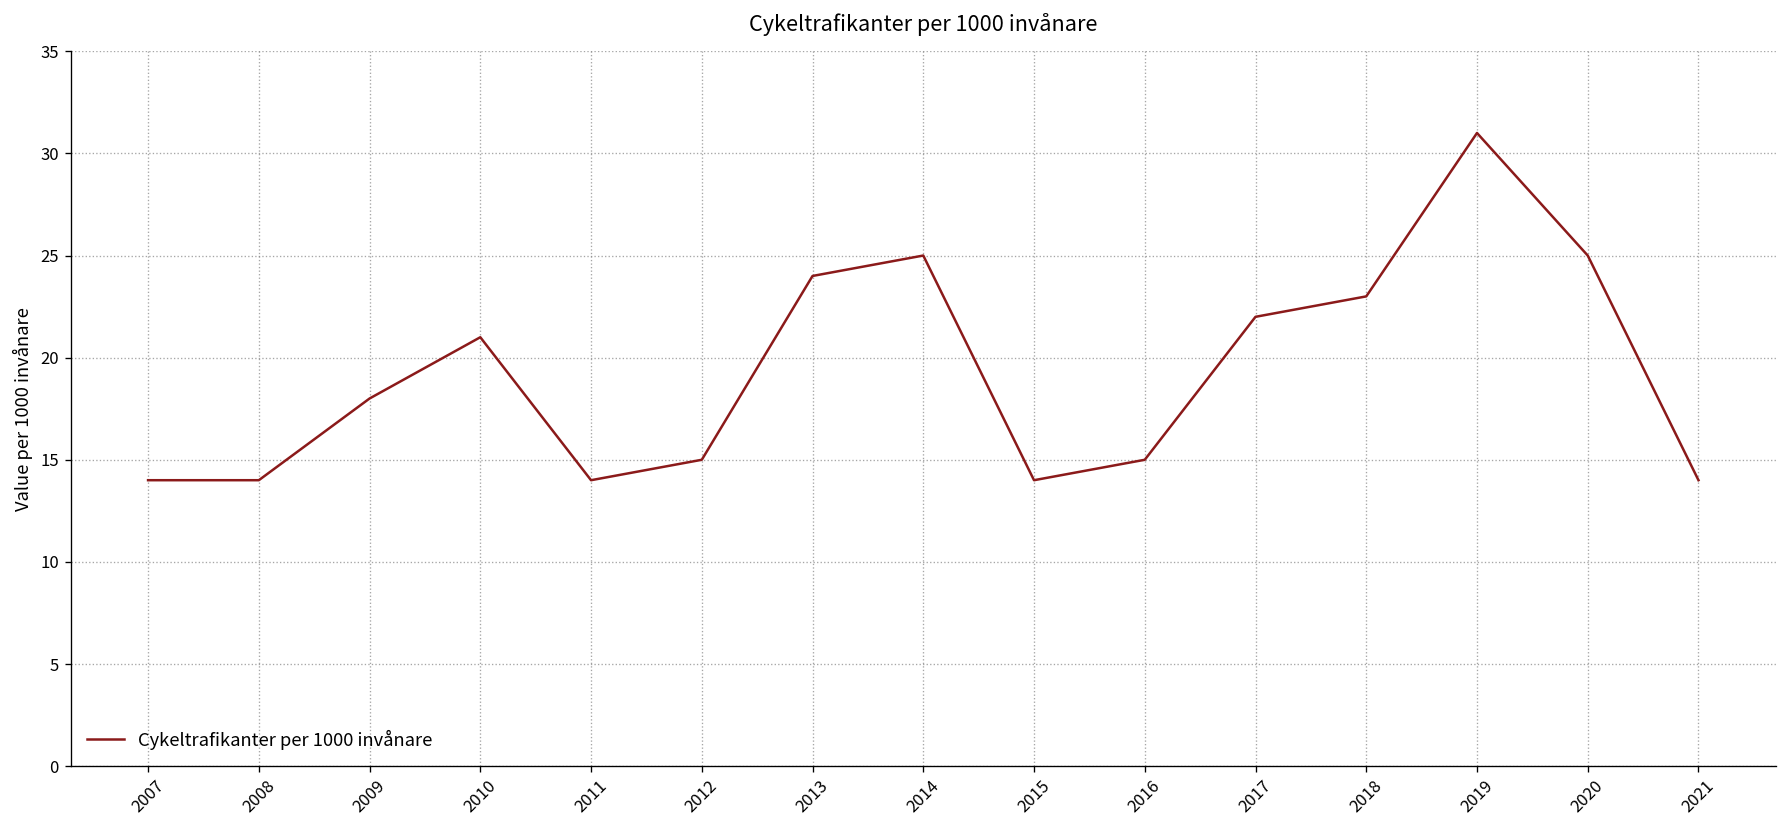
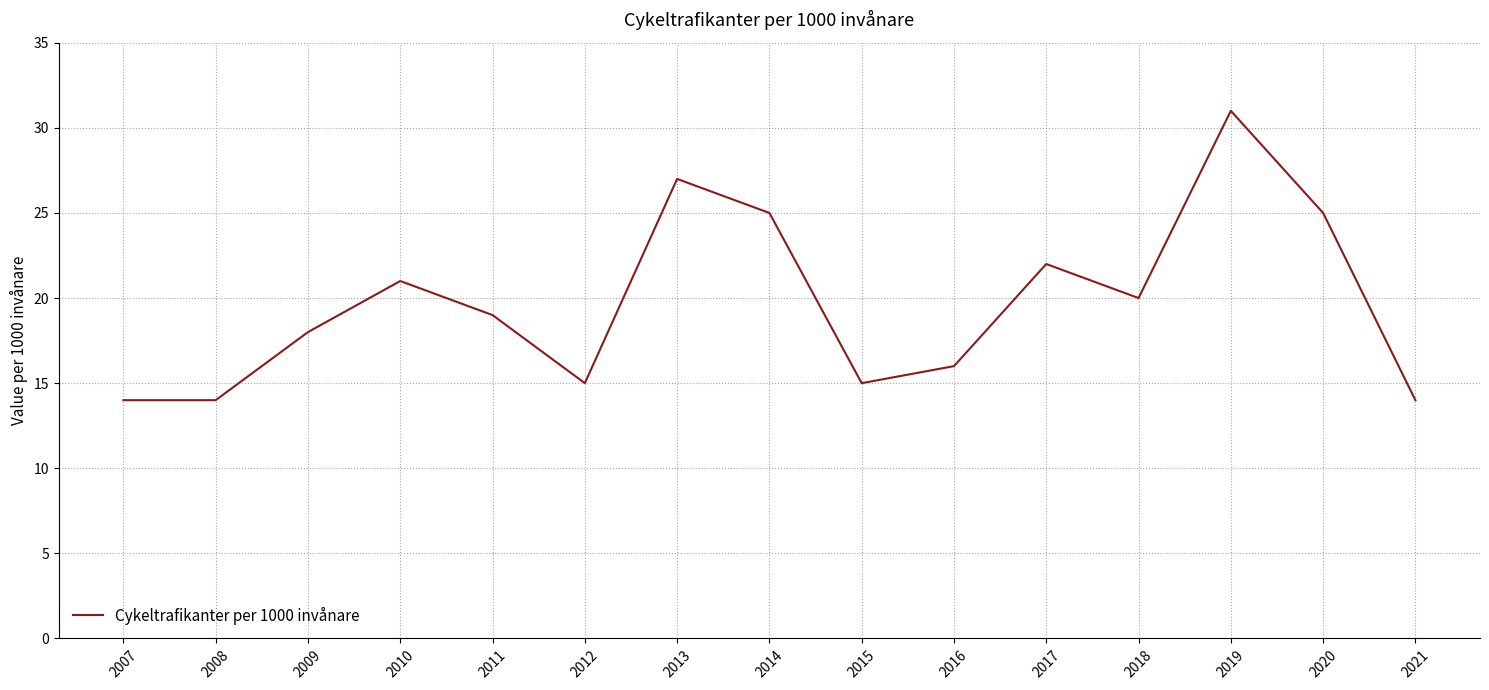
2011: 14 -> 19
2013: 24 -> 27
2015: 14 -> 15
2016: 15 -> 16
2018: 23 -> 20
